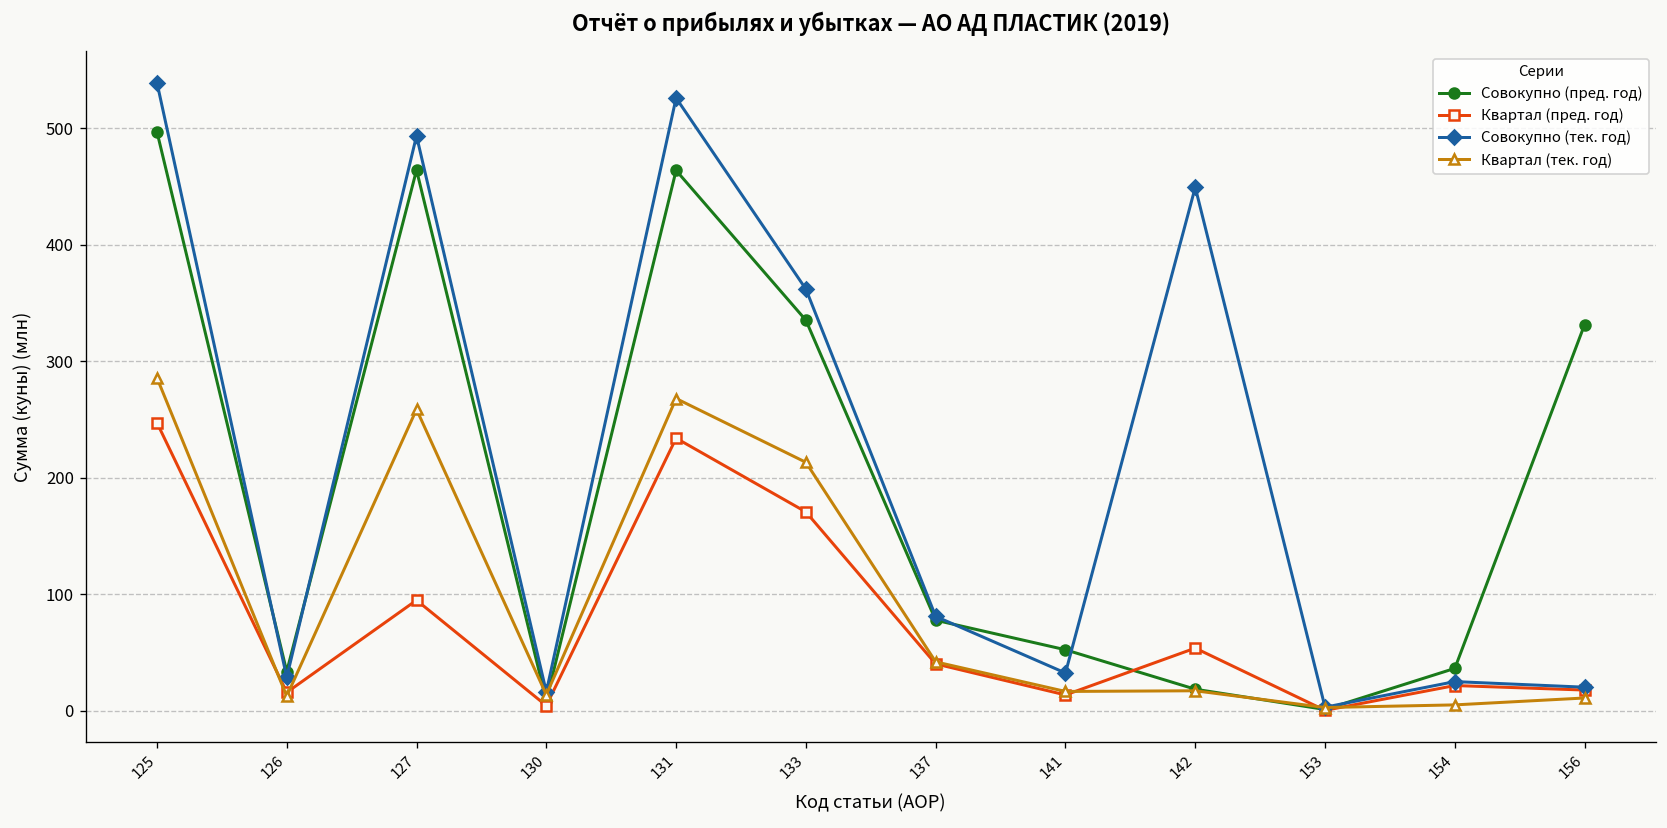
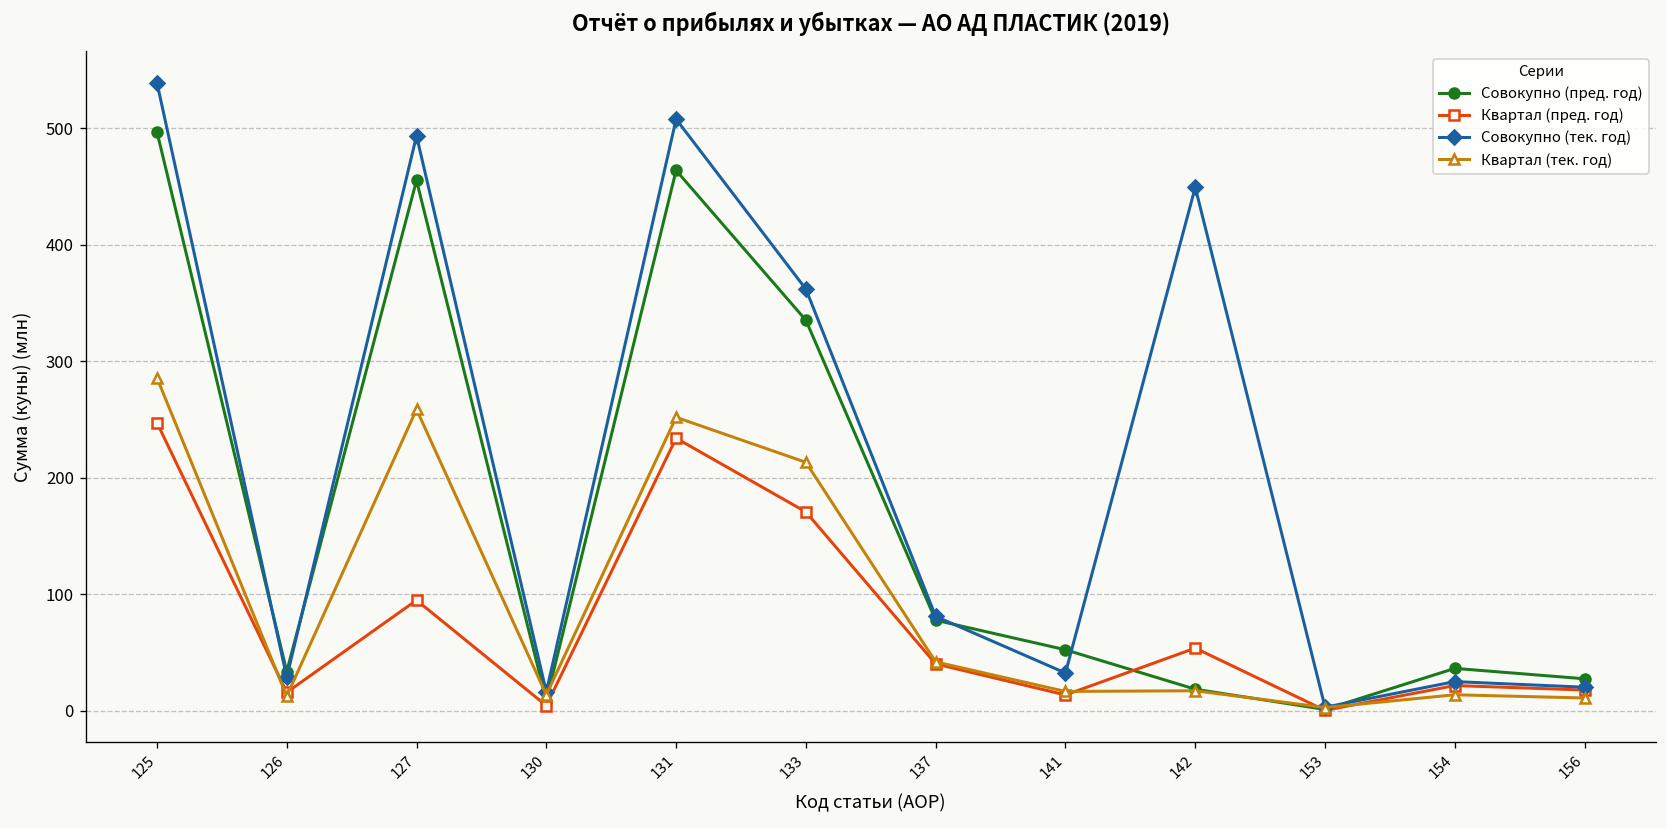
Совокупно (пред. год), 127: 464 -> 455
Совокупно (тек. год), 131: 530 -> 510
Квартал (тек. год), 131: 270 -> 250
Квартал (тек. год), 154: 0 -> 10
Совокупно (пред. год), 156: 330 -> 30
